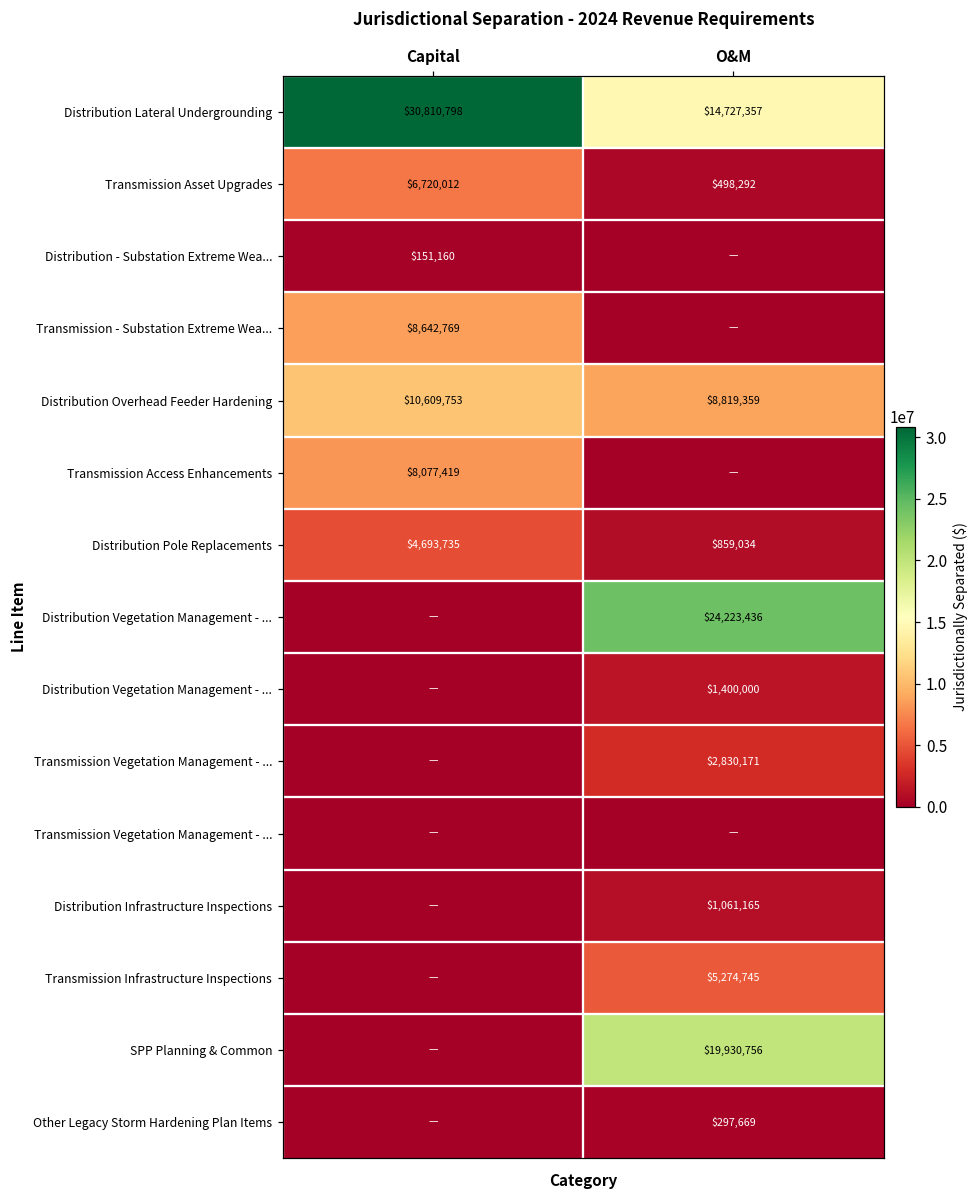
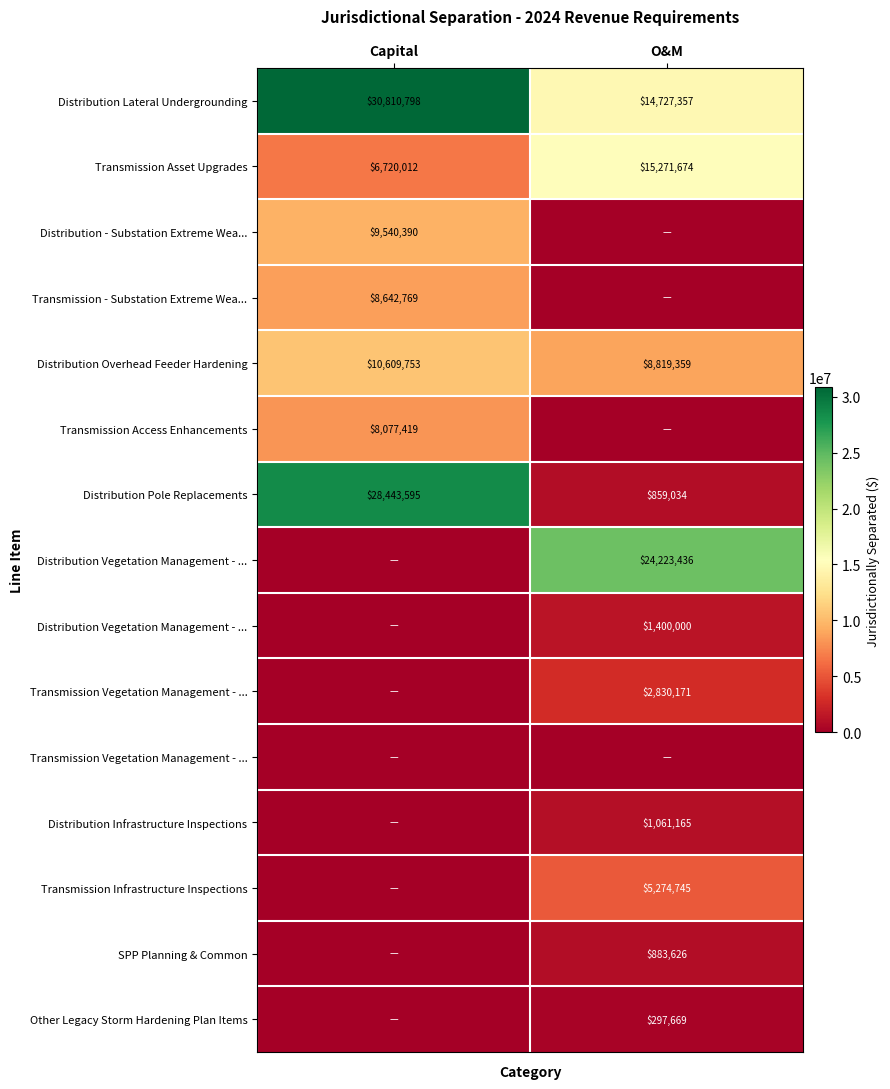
Transmission Asset Upgrades, O&M: $498,292 -> $15,271,674
Distribution - Substation Extreme Wea..., Capital: $151,160 -> $9,540,390
Distribution Pole Replacements, Capital: $4,693,735 -> $28,443,595
SPP Planning & Common, O&M: $19,930,756 -> $883,626
